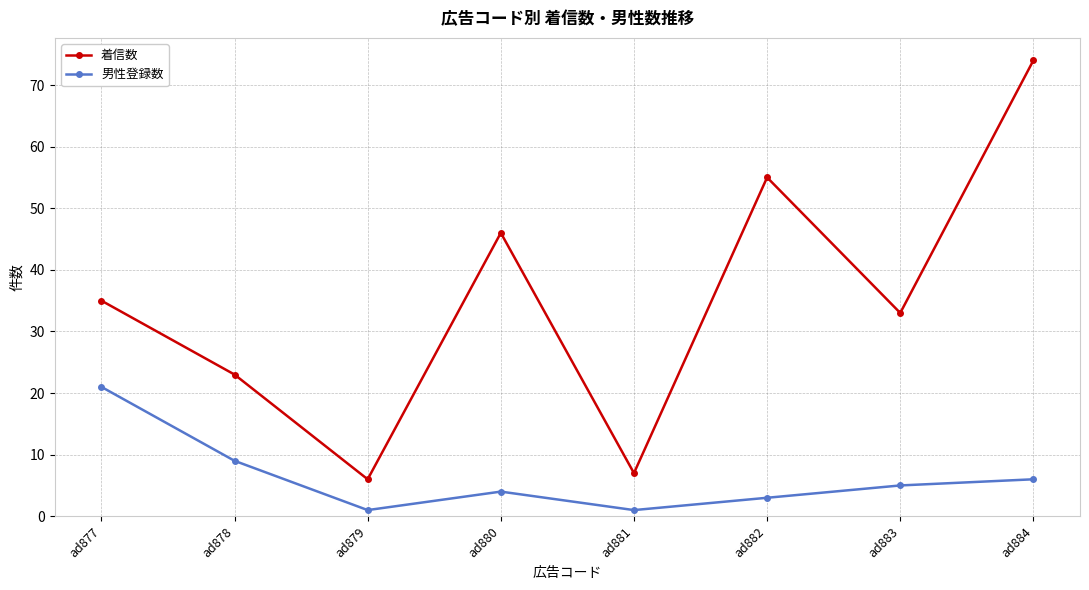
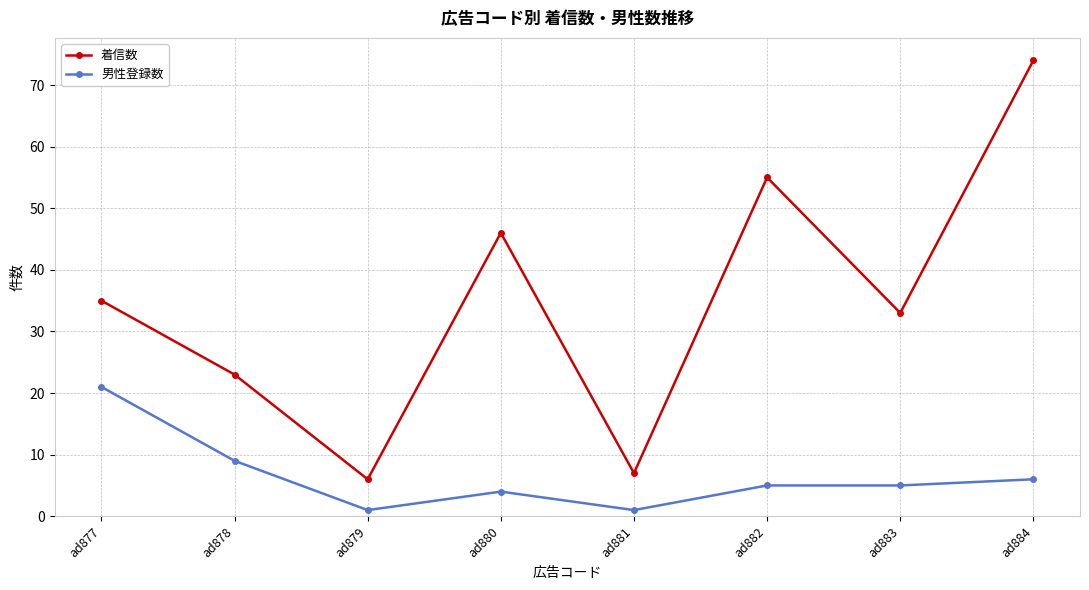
男性登録数, ad882: 3 -> 5
